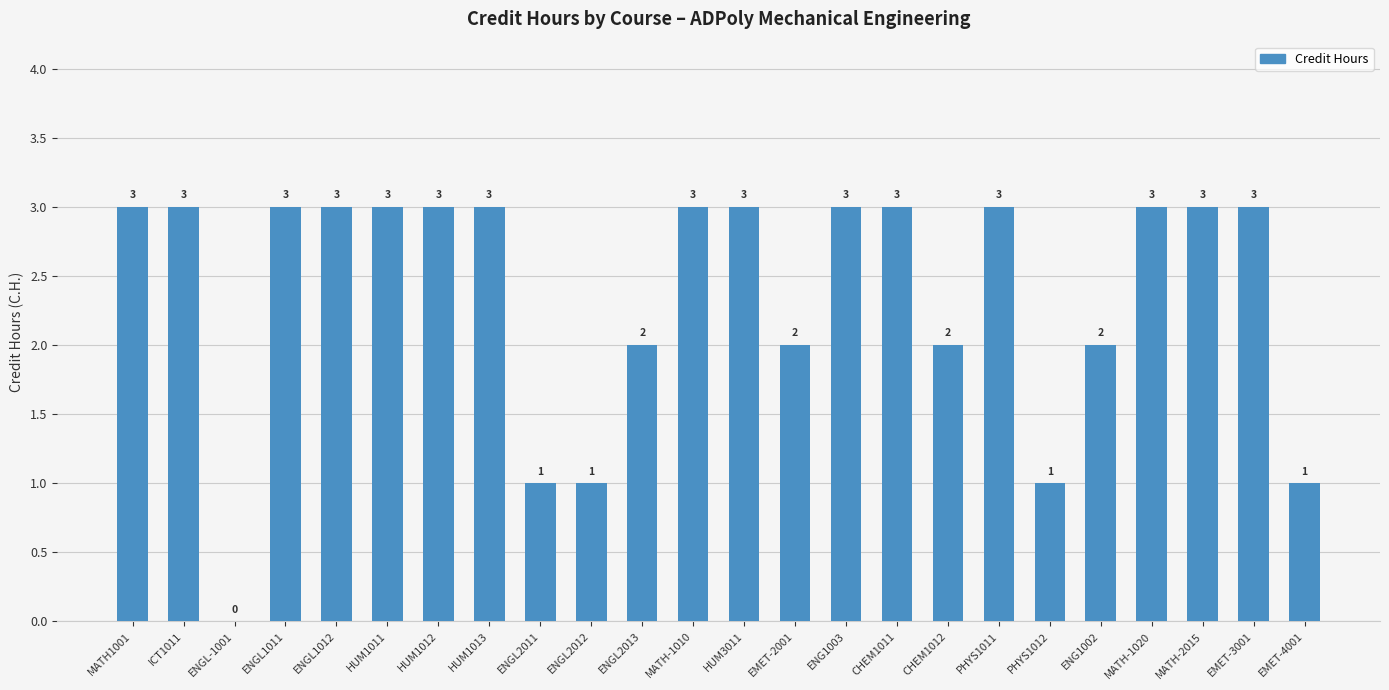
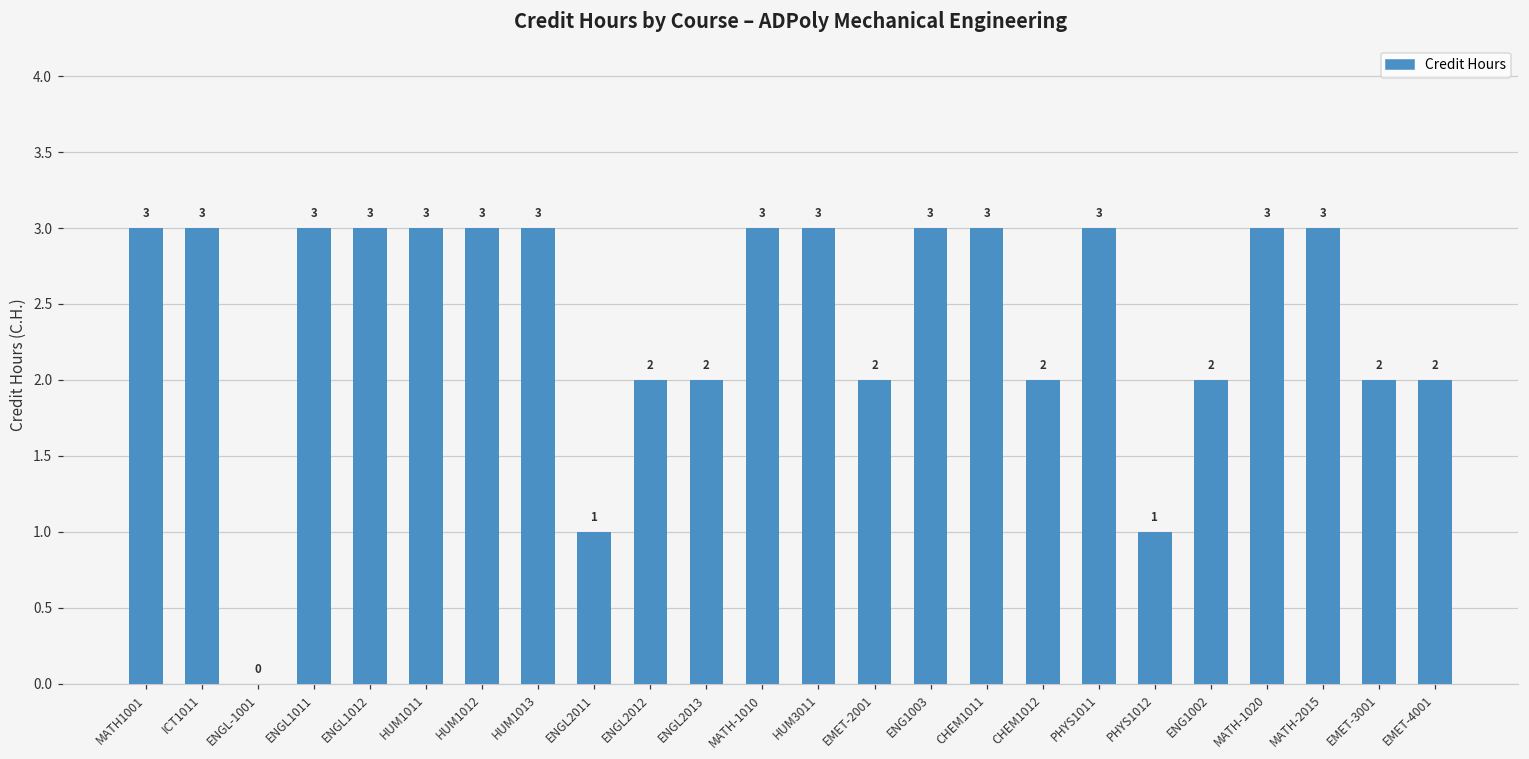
ENGL2012: 1 -> 2
EMET-3001: 3 -> 2
EMET-4001: 1 -> 2
